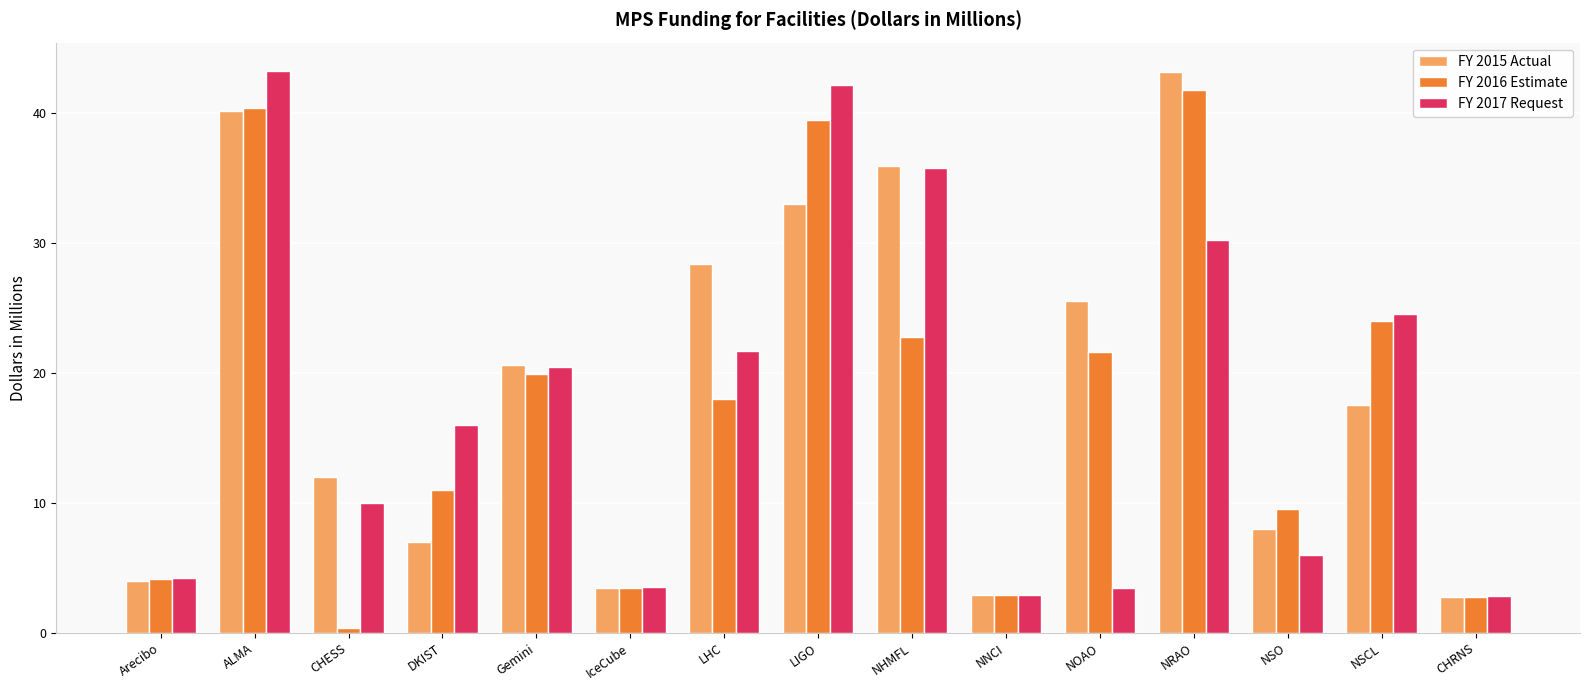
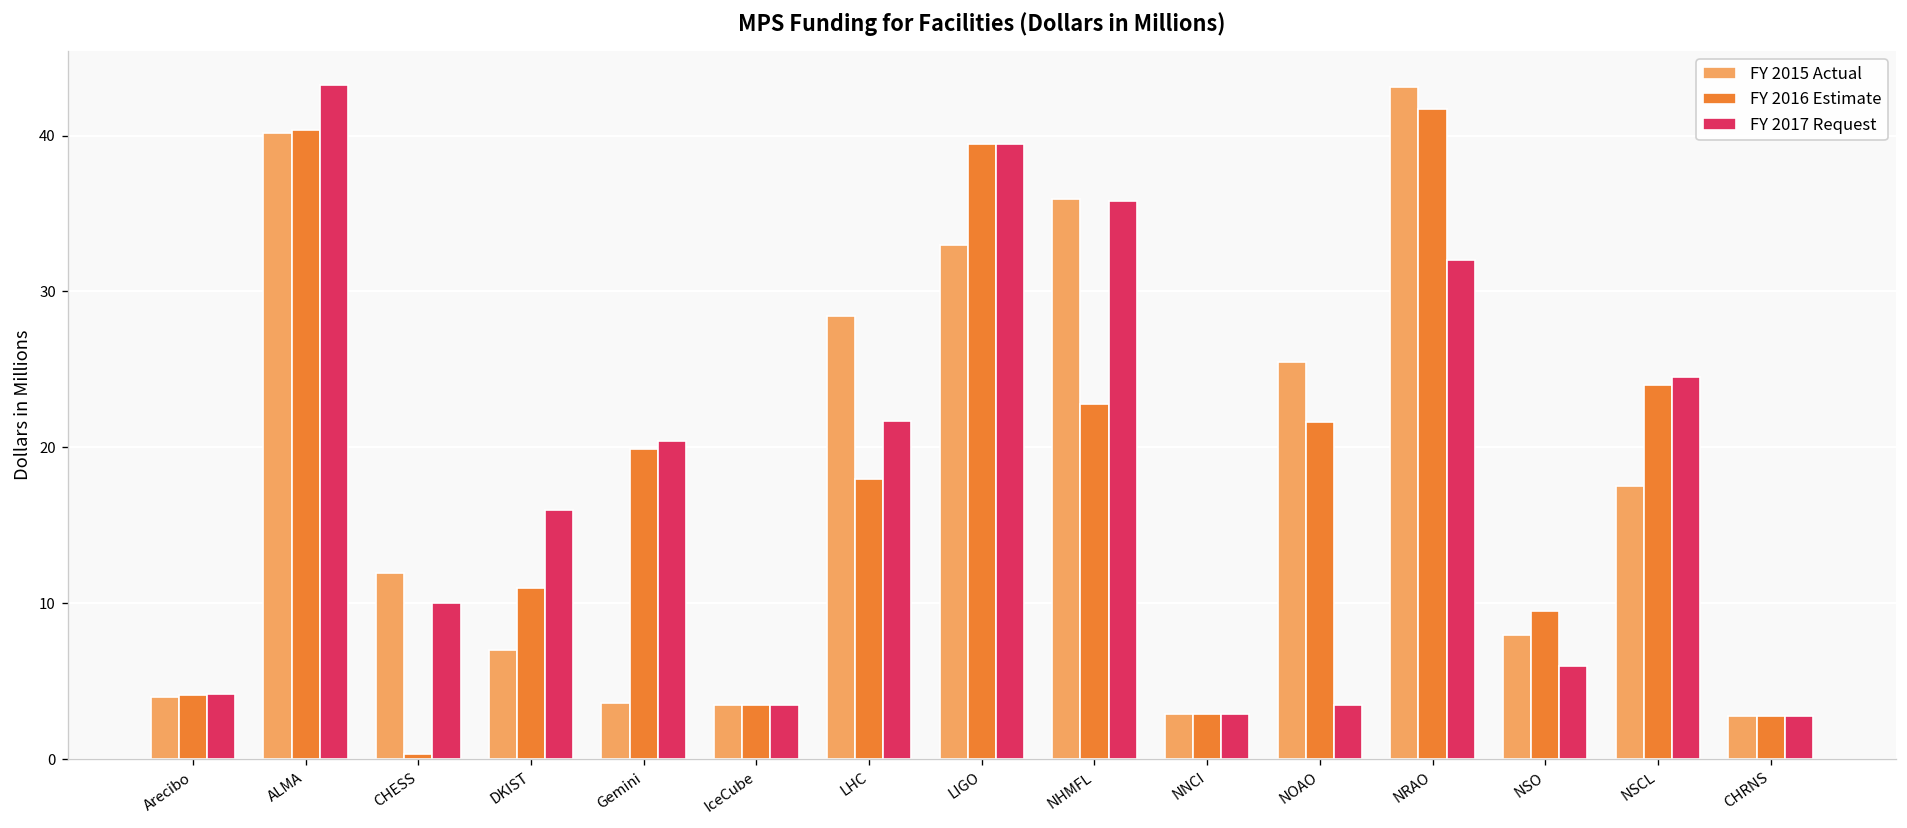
FY 2015 Actual, Gemini: 20.6 -> 3.6
FY 2017 Request, LIGO: 42.1 -> 39.4
FY 2017 Request, NRAO: 30.2 -> 32.0
